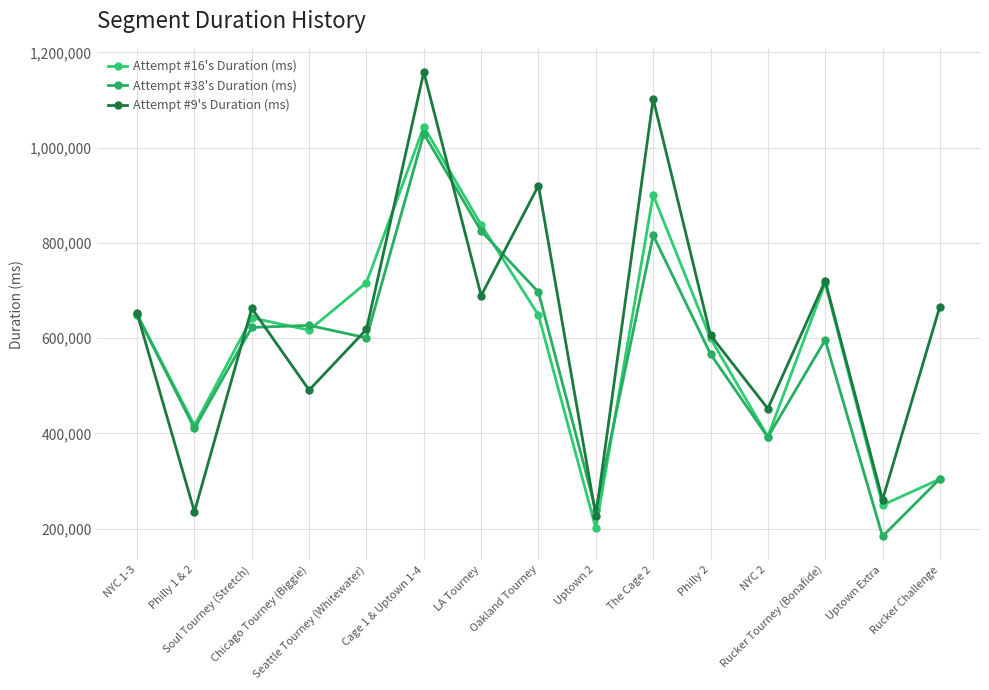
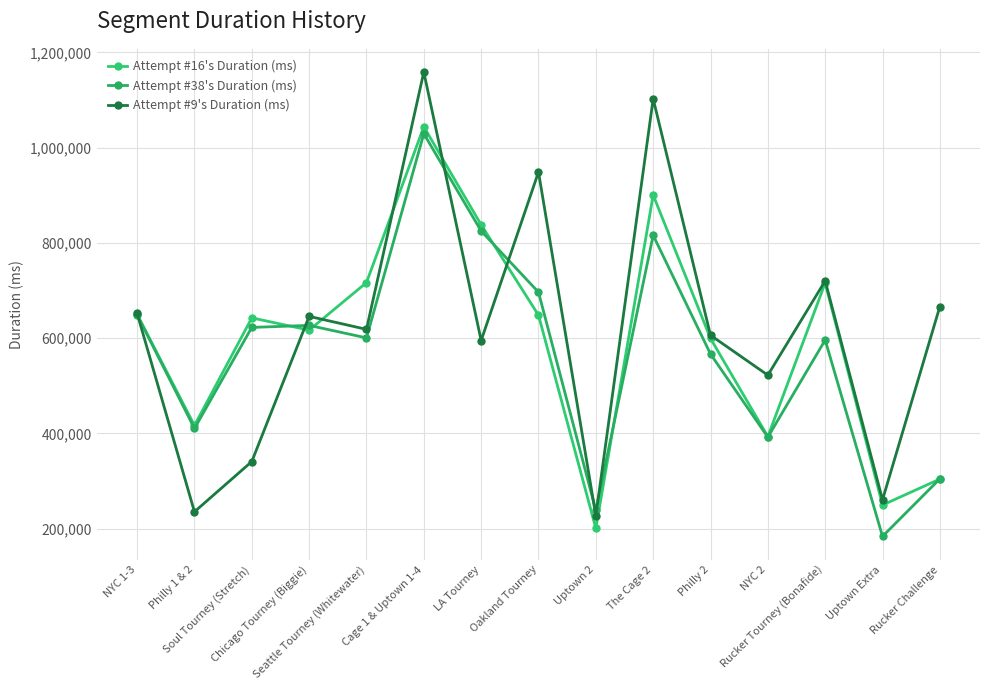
Attempt #9's Duration (ms), Soul Tourney (Stretch): 660,000 -> 340,000
Attempt #9's Duration (ms), Chicago Tourney (Biggie): 490,000 -> 650,000
Attempt #9's Duration (ms), LA Tourney: 690,000 -> 590,000
Attempt #9's Duration (ms), Oakland Tourney: 920,000 -> 950,000
Attempt #9's Duration (ms), NYC 2: 450,000 -> 520,000
